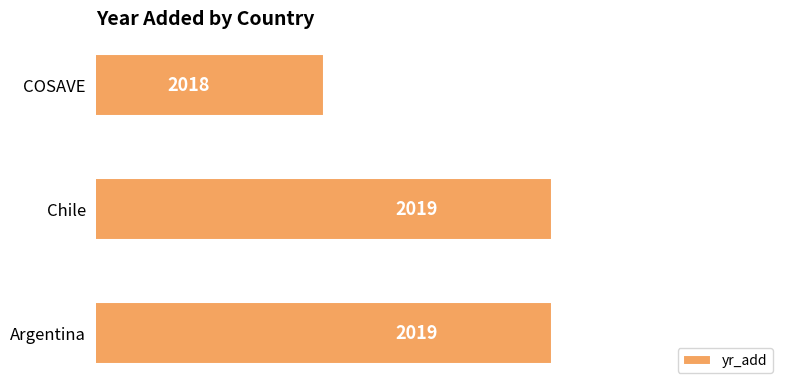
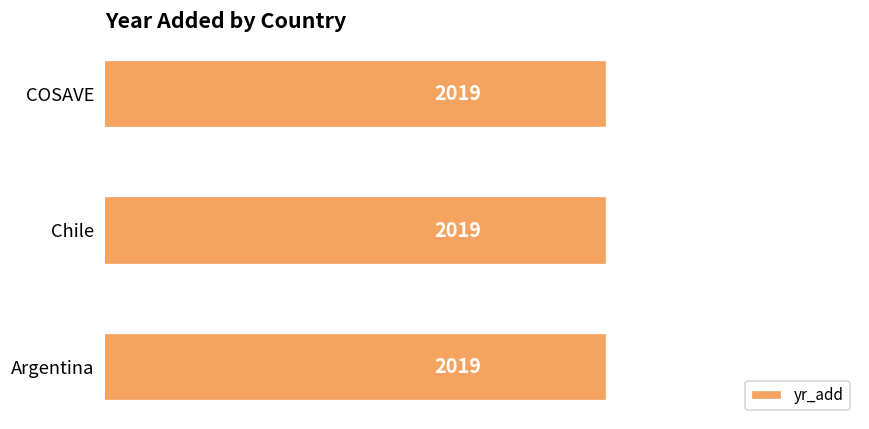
COSAVE: 2018 -> 2019
